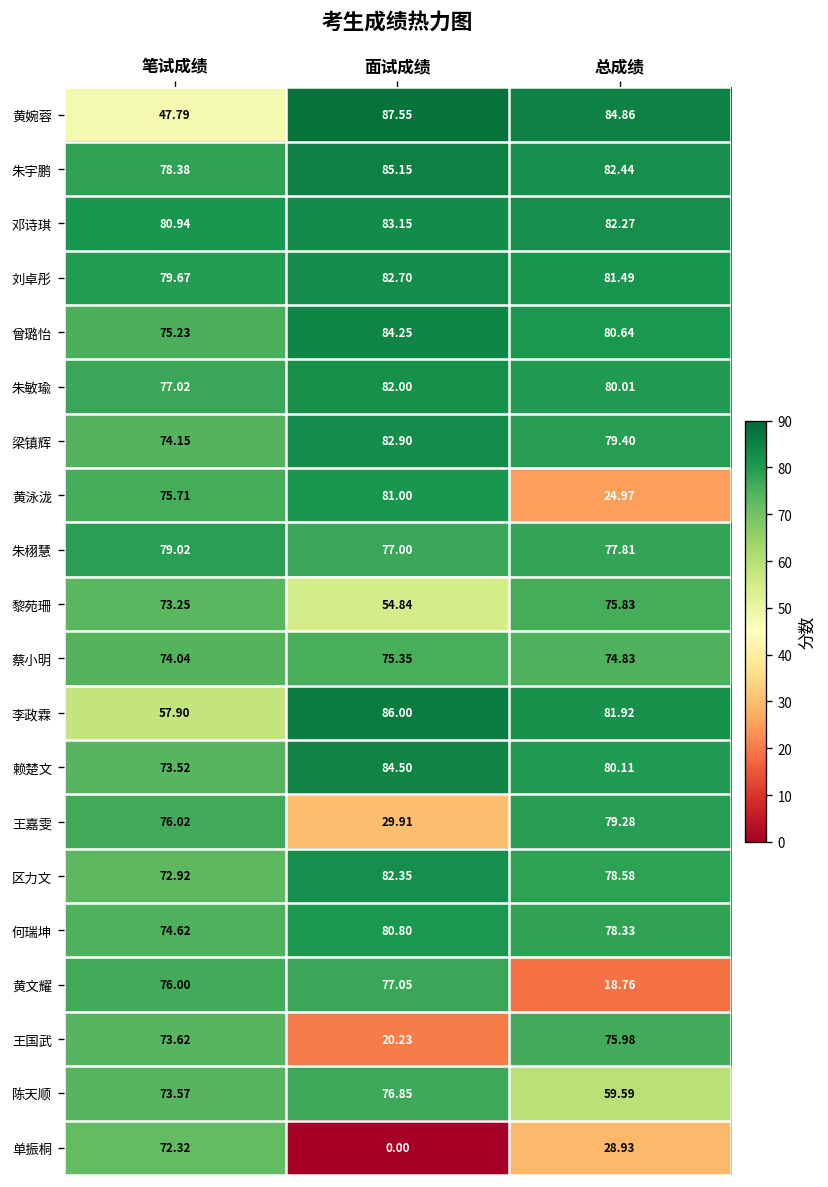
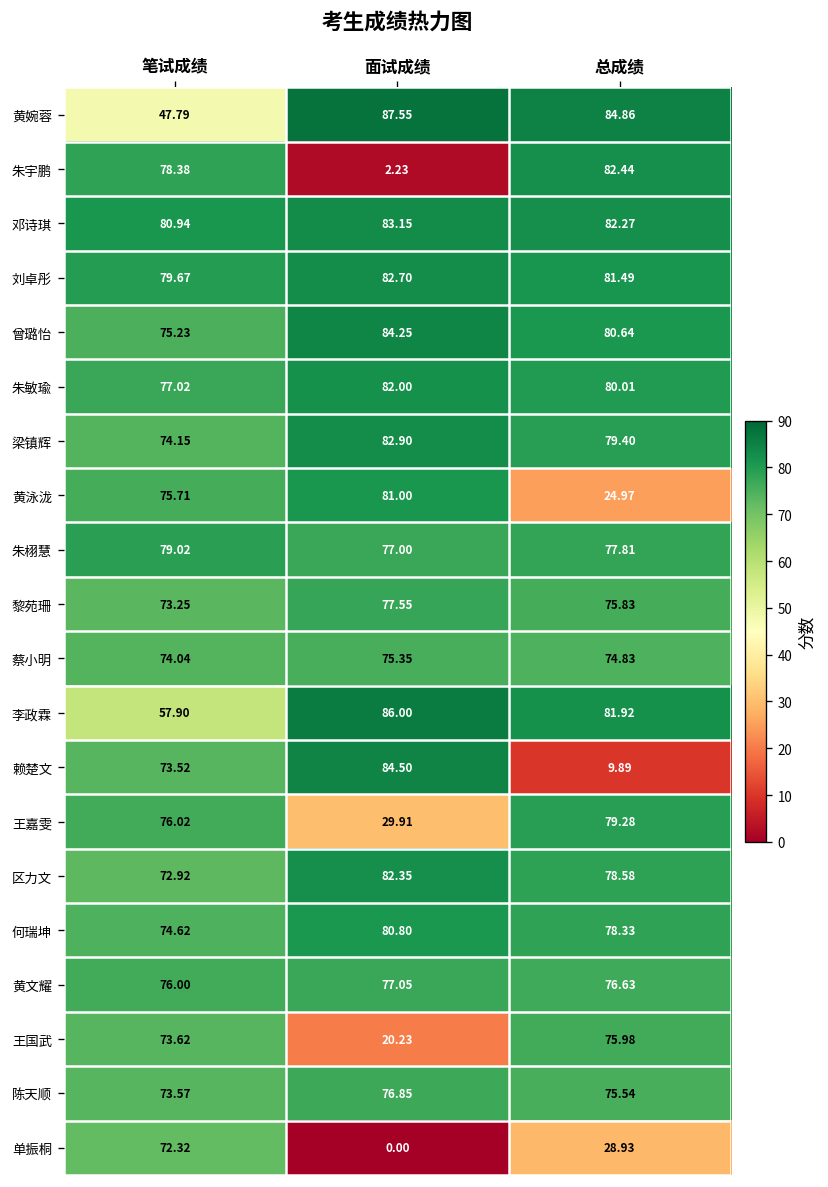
朱宇鹏, 面试成绩: 85.15 -> 2.23
黎苑珊, 面试成绩: 54.84 -> 77.55
赖楚文, 总成绩: 80.11 -> 9.89
黄文耀, 总成绩: 18.76 -> 76.63
陈天顺, 总成绩: 59.59 -> 75.54
